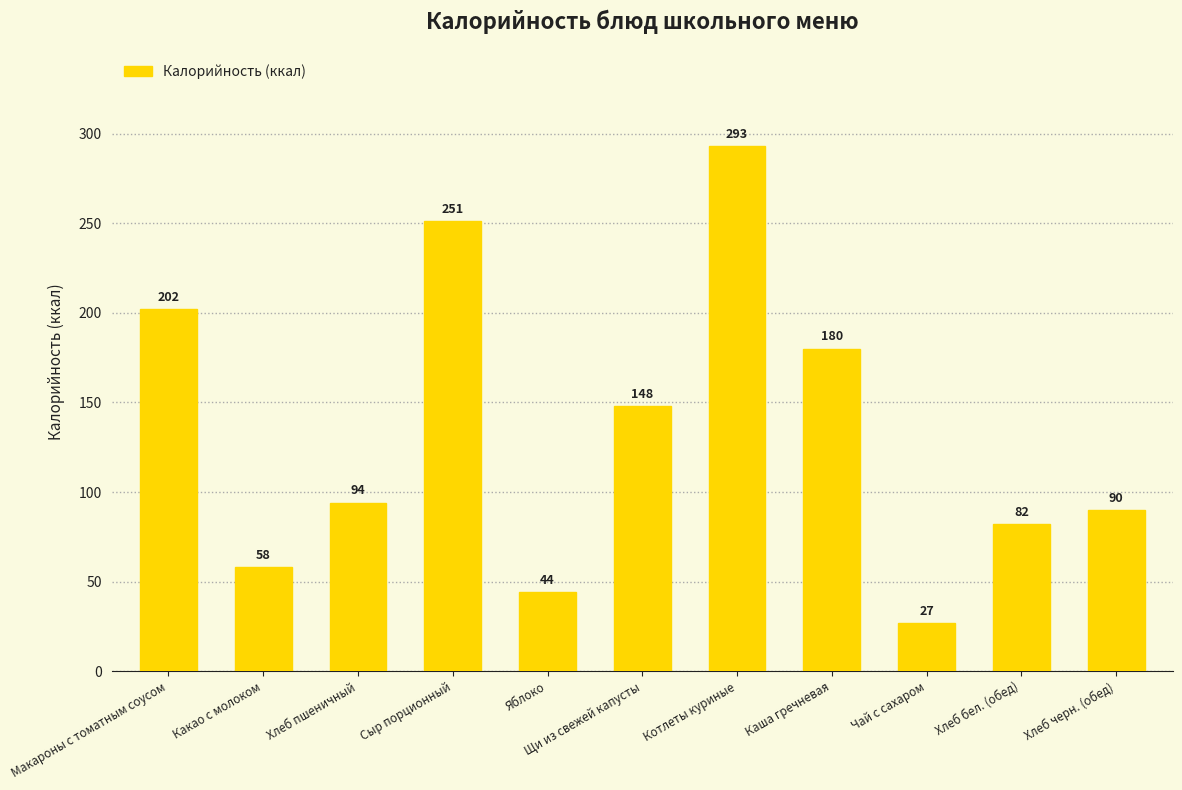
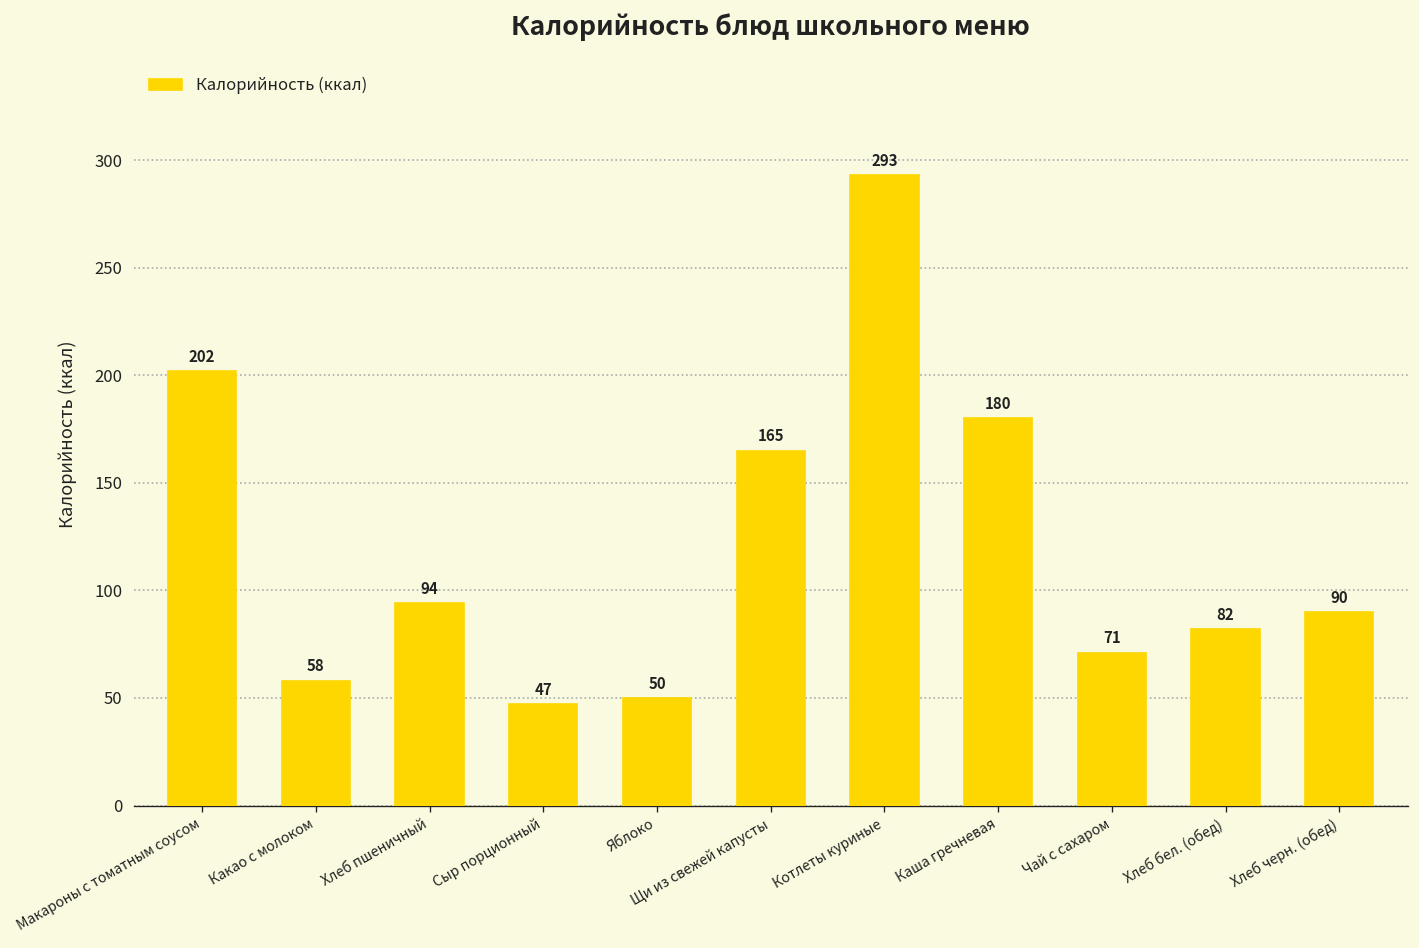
Сыр порционный: 251 -> 47
Яблоко: 44 -> 50
Щи из свежей капусты: 148 -> 165
Чай с сахаром: 27 -> 71
